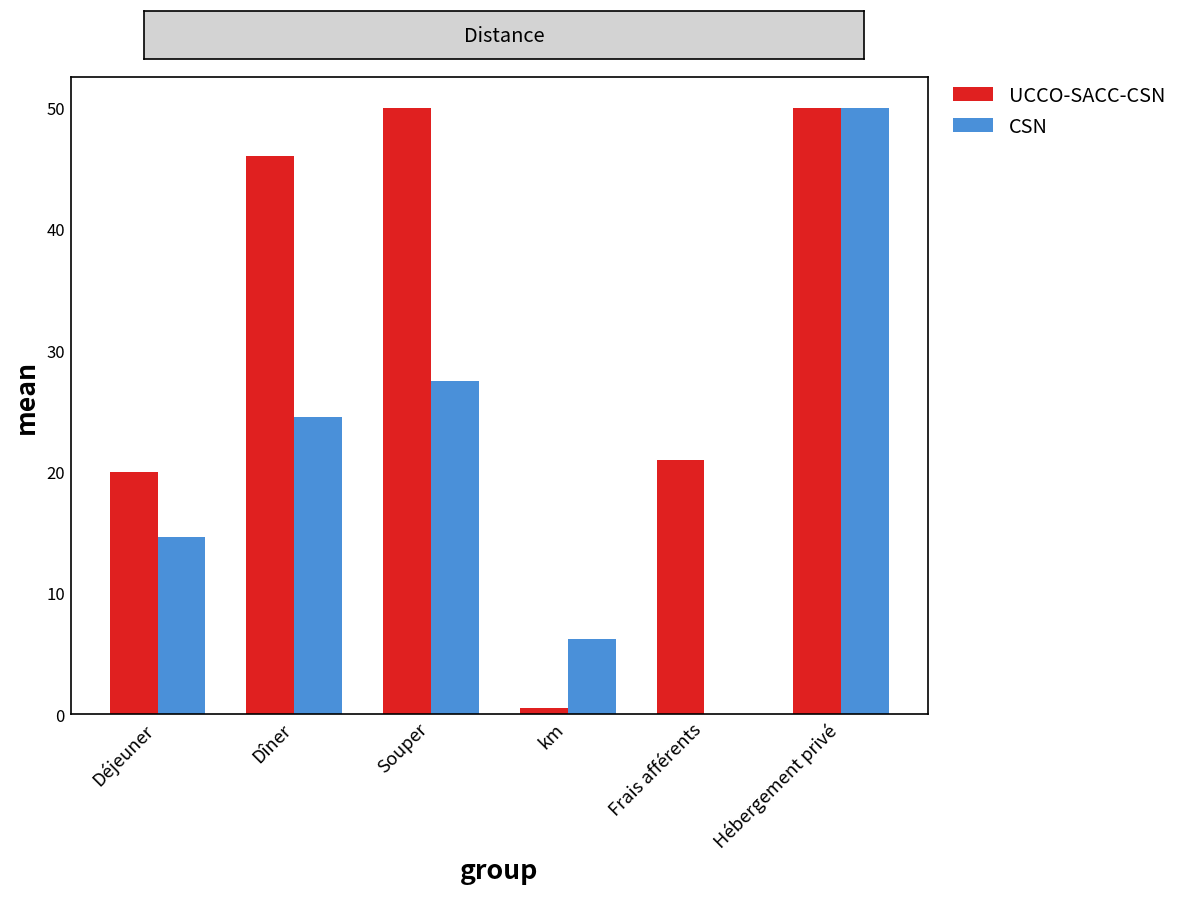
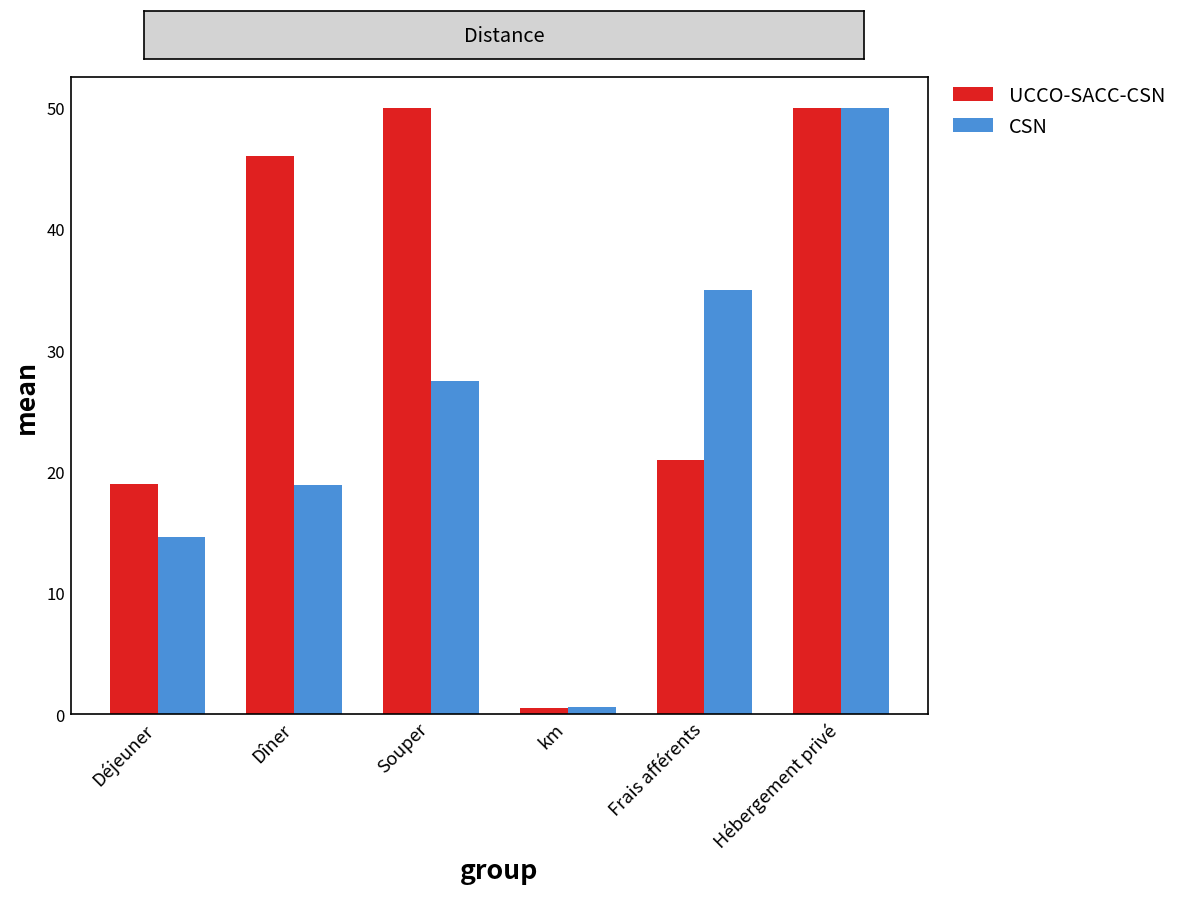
UCCO-SACC-CSN, Déjeuner: 20 -> 19
CSN, Dîner: 24.5 -> 18.9
CSN, km: 6.2 -> 0.6
CSN, Frais afférents: 0 -> 35
